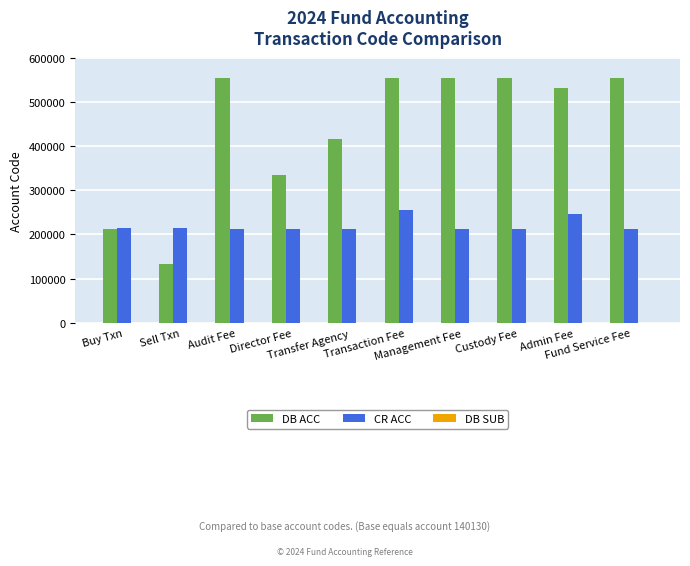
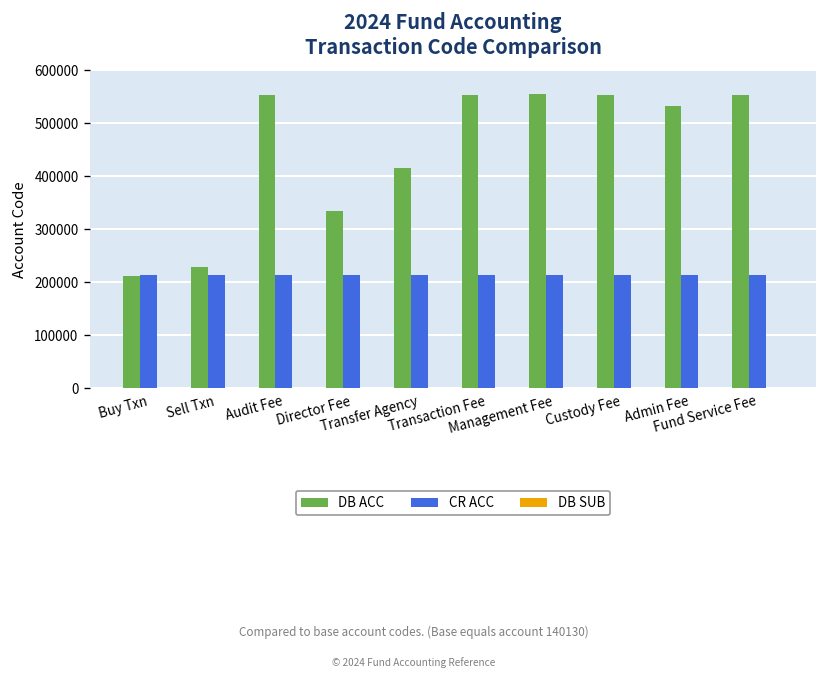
DB ACC, Sell Txn: 130000 -> 230000
CR ACC, Transaction Fee: 250000 -> 210000
CR ACC, Admin Fee: 250000 -> 210000
